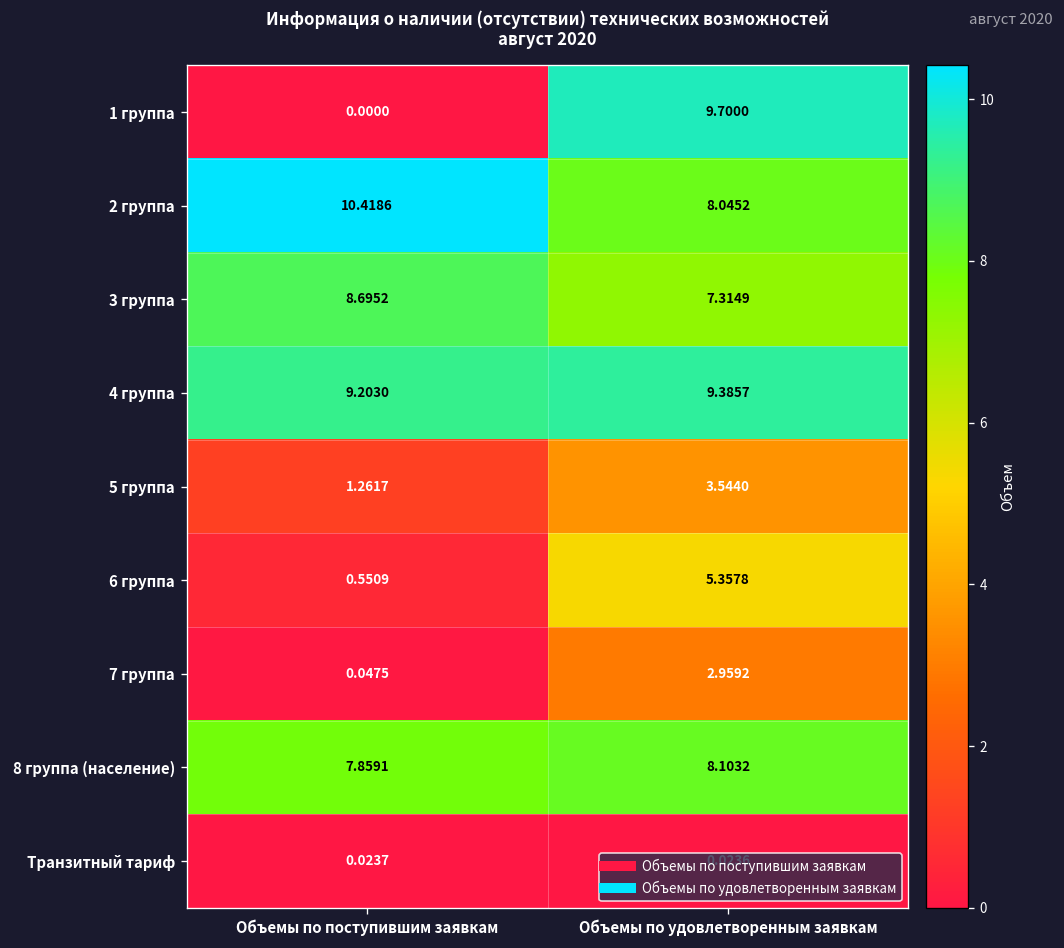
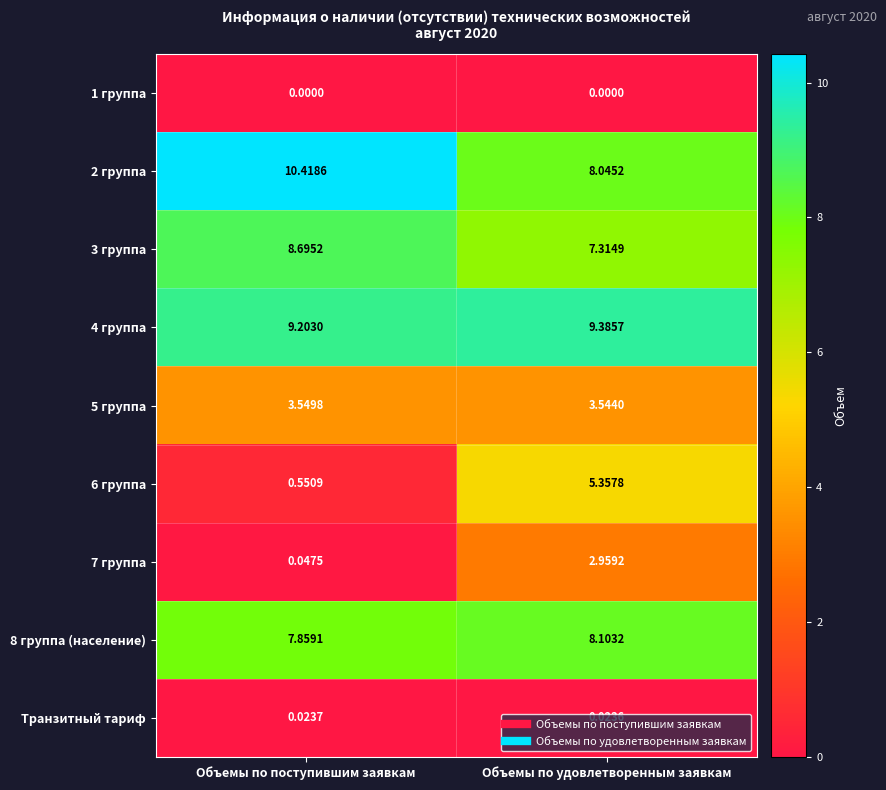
1 группа, Объемы по удовлетворенным заявкам: 9.7000 -> 0.0000
5 группа, Объемы по поступившим заявкам: 1.2617 -> 3.5498
